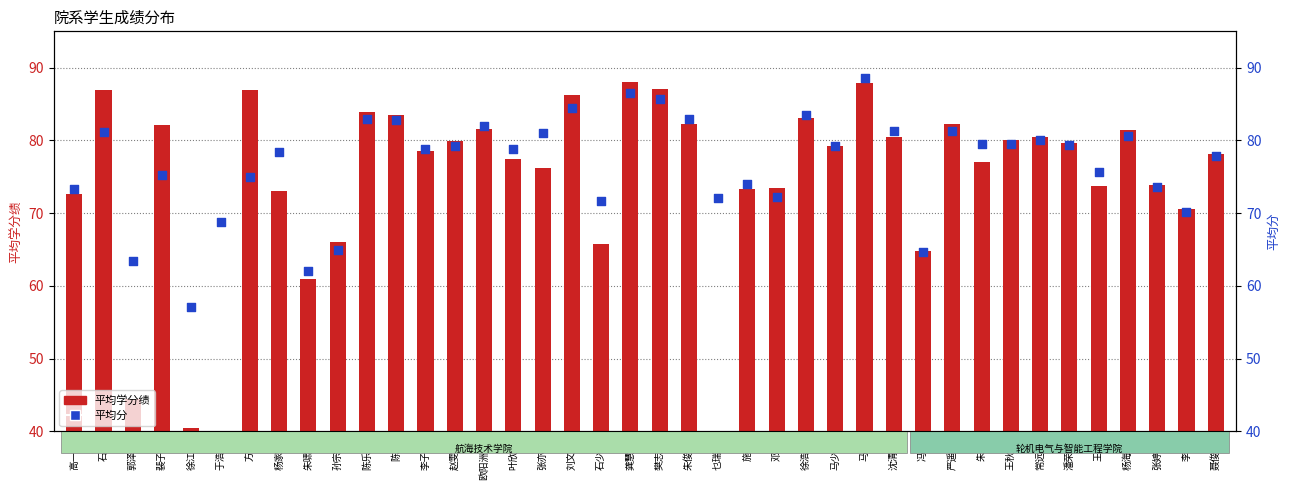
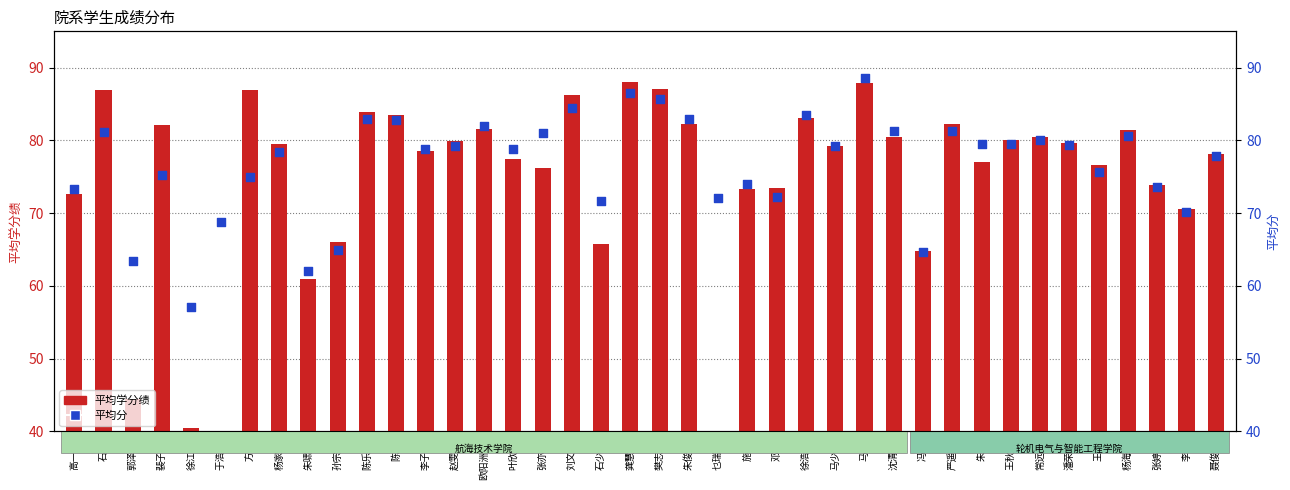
平均学分绩, 杨家豪: 73 -> 79
平均学分绩, 王萌: 74 -> 77
